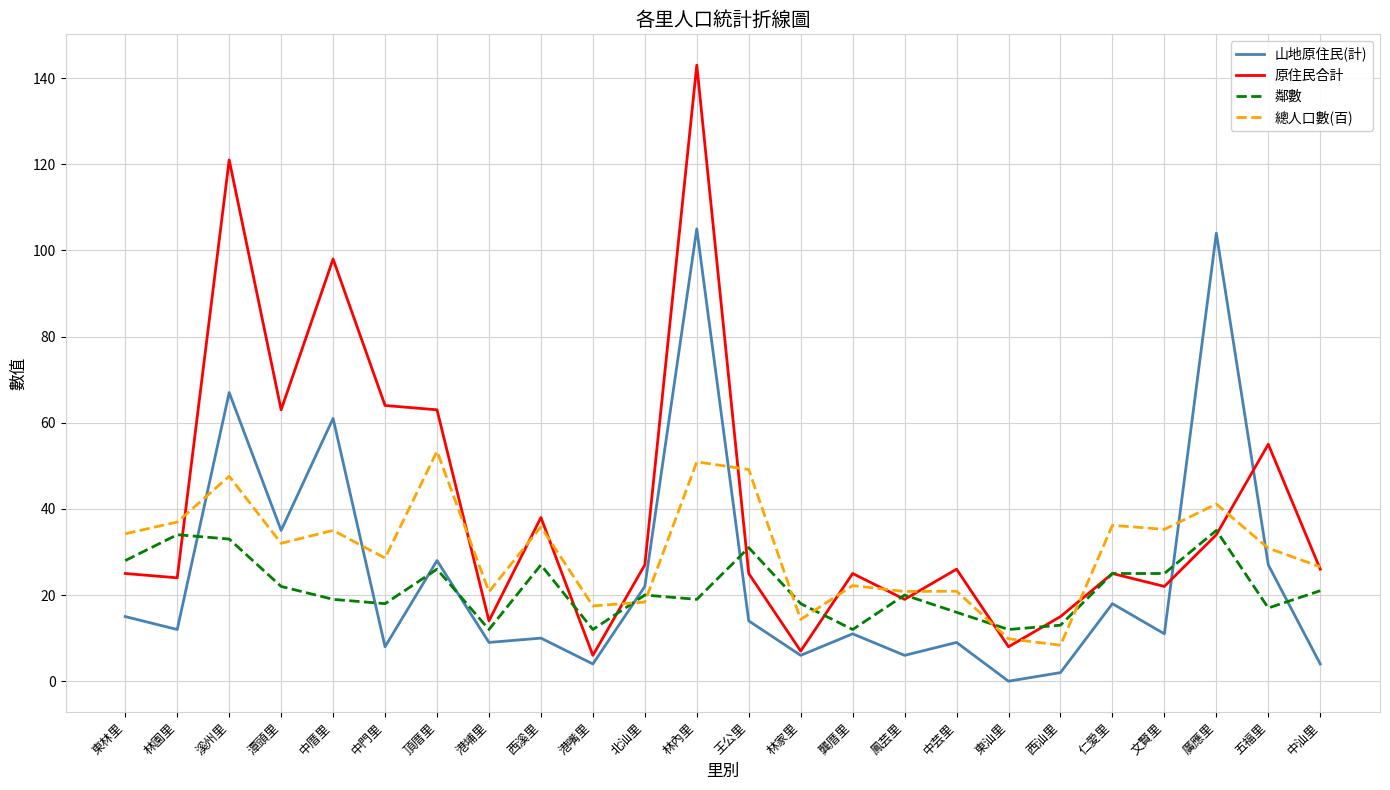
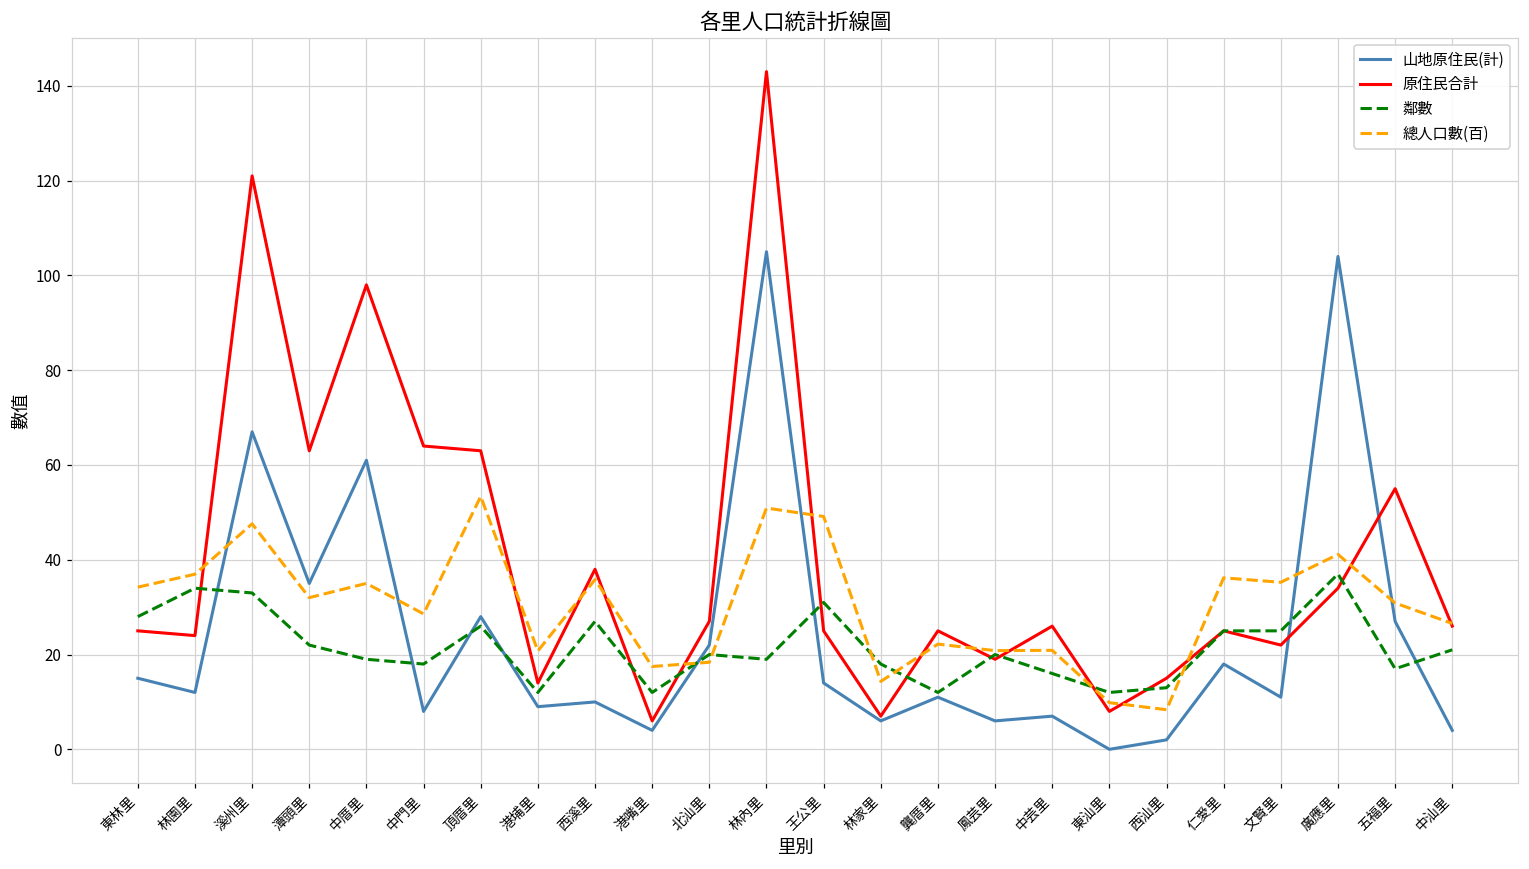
山地原住民(計), 中芸里: 9 -> 7
鄰數, 廣應里: 35 -> 37
